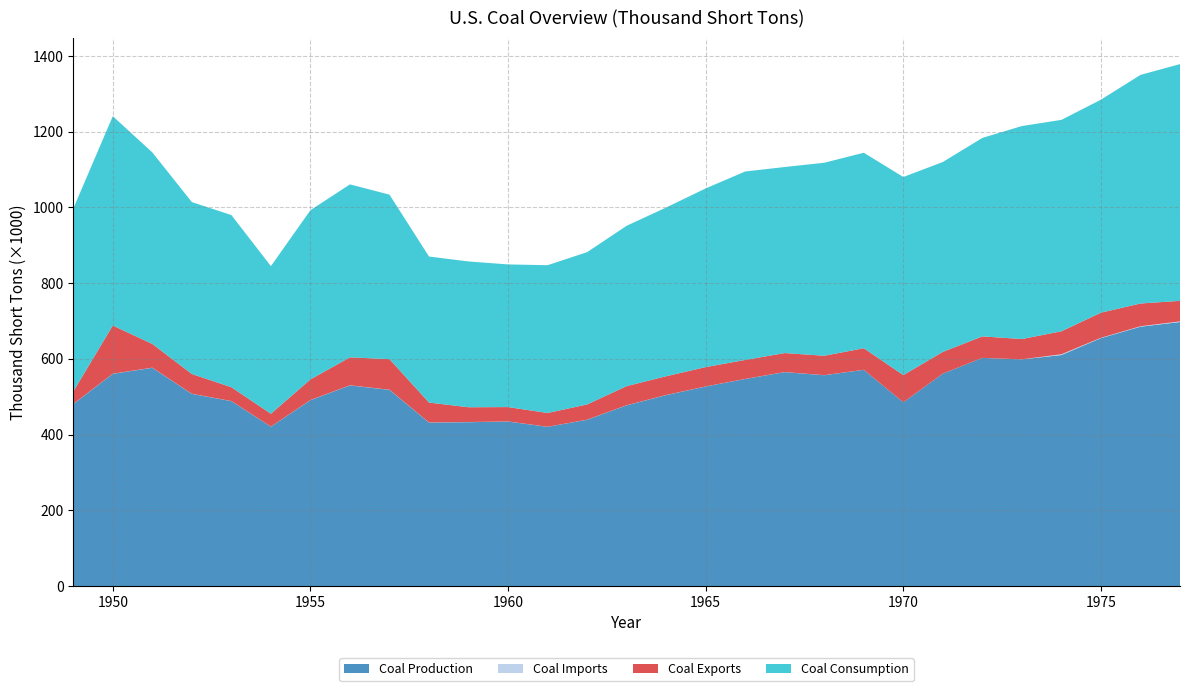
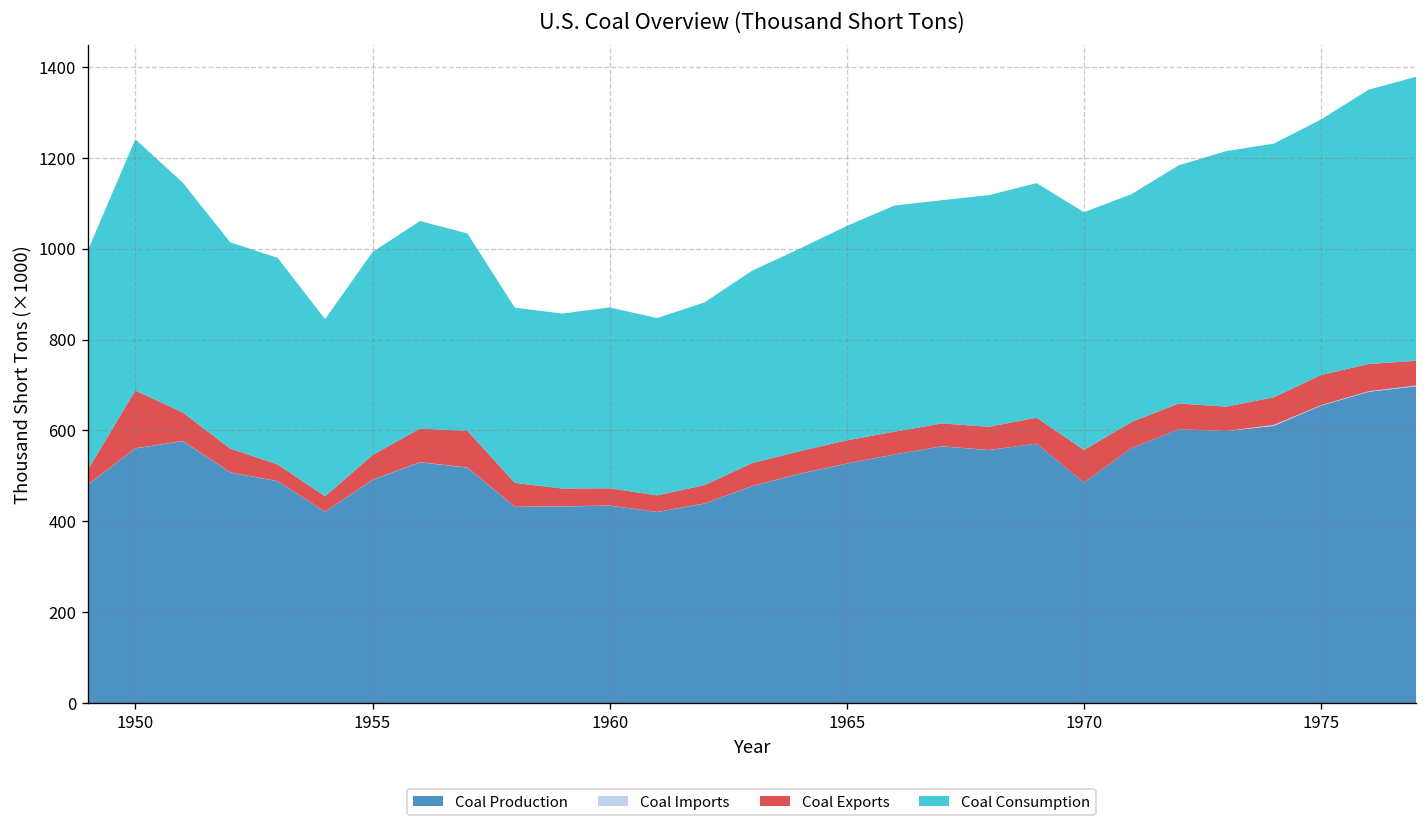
Coal Consumption, 1960: 380 -> 400
